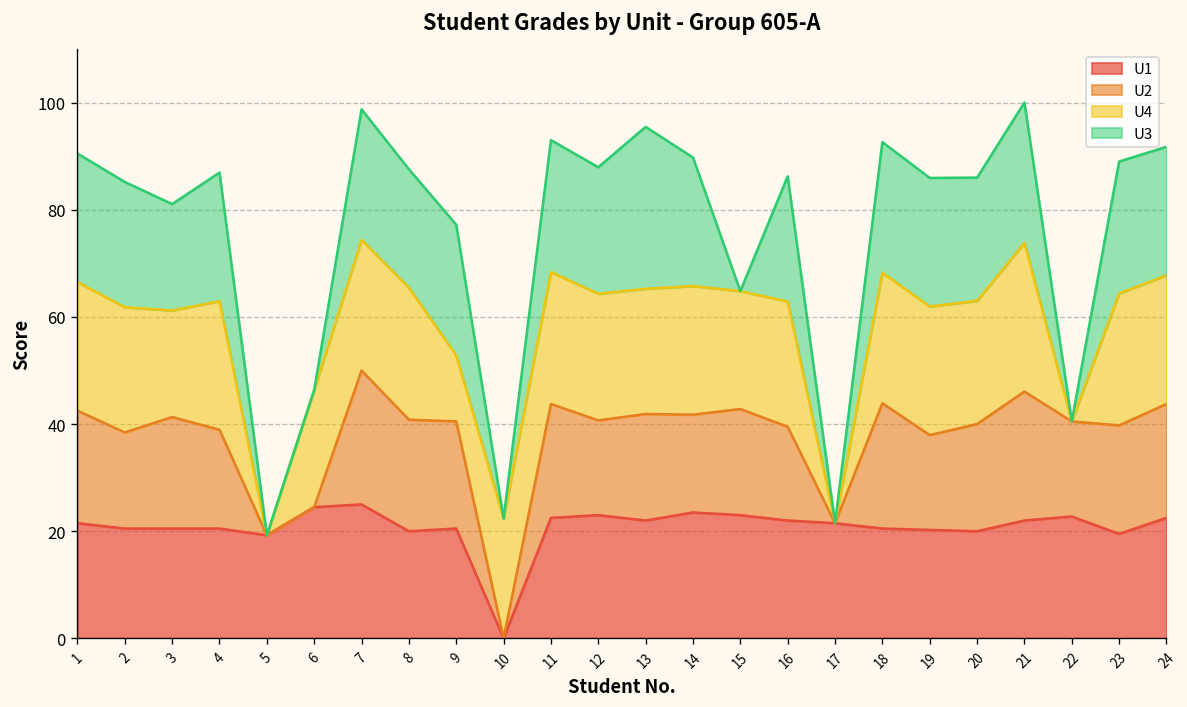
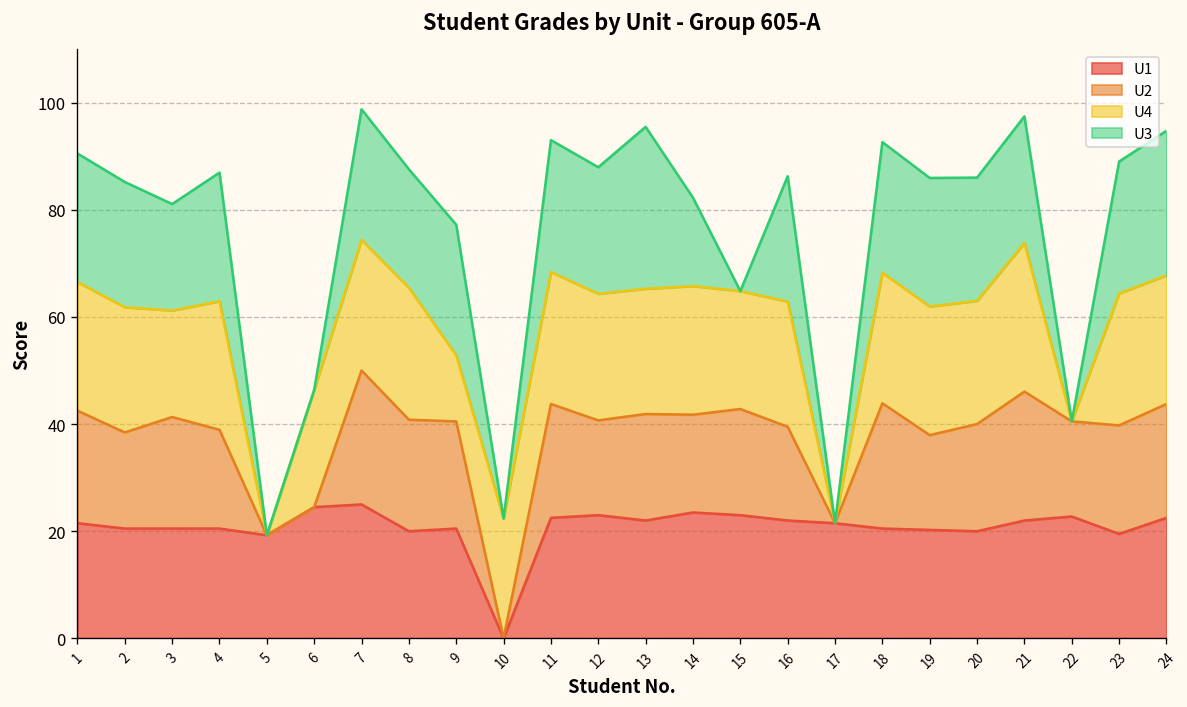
U3, 14: 24 -> 17
U3, 21: 26 -> 24
U3, 24: 24 -> 27
